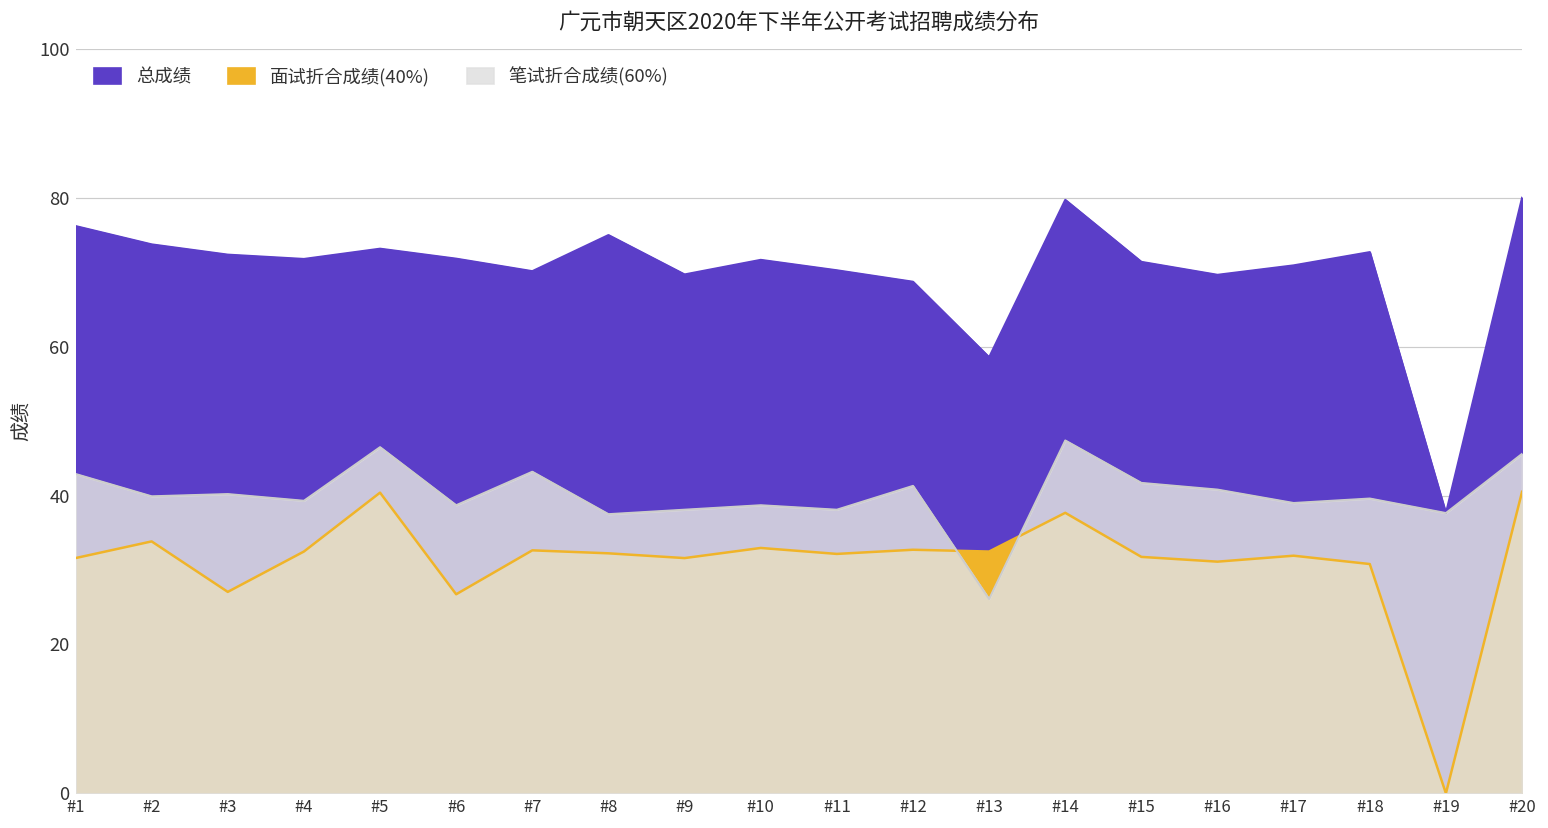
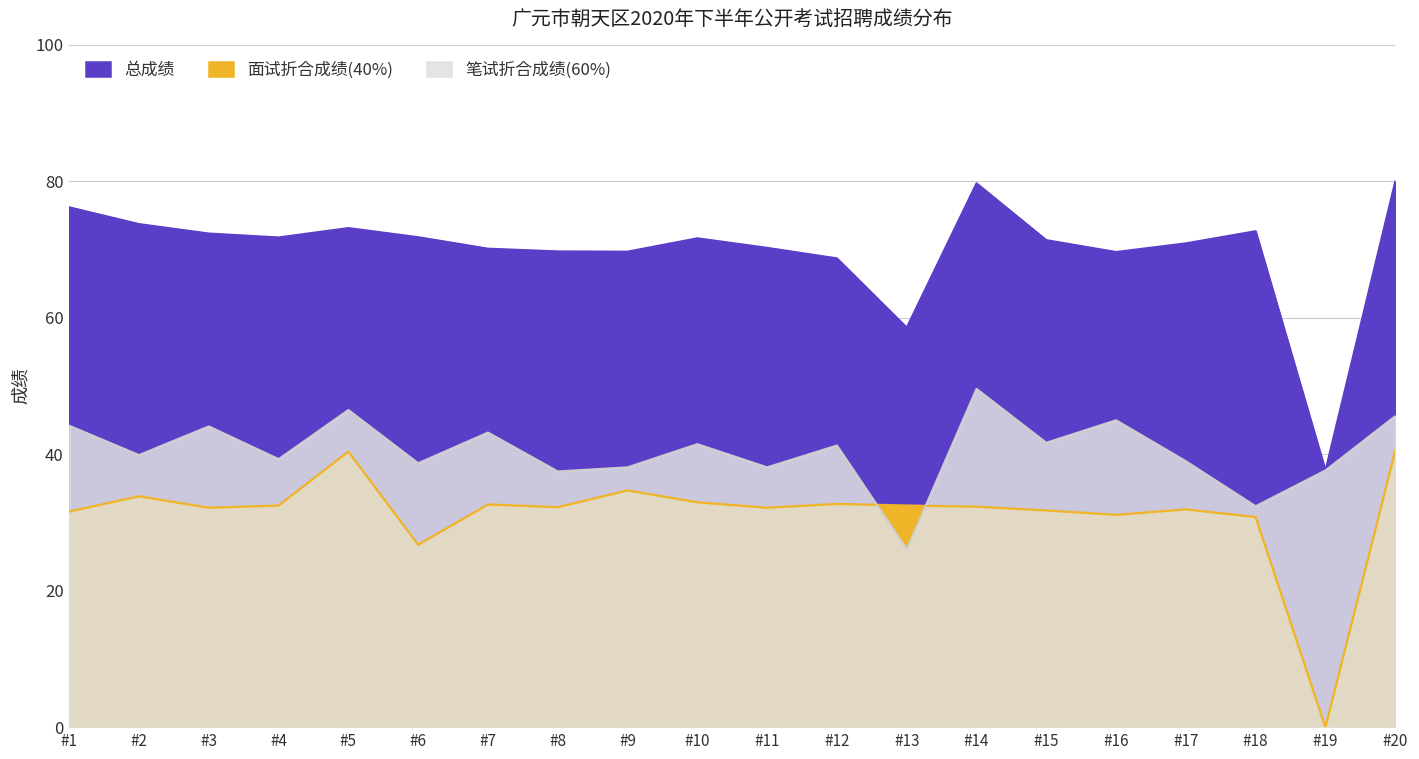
笔试折合成绩(60%), #1: 43 -> 44
面试折合成绩(40%), #3: 27 -> 32
笔试折合成绩(60%), #3: 40 -> 44
总成绩, #8: 75 -> 70
面试折合成绩(40%), #9: 32 -> 35
笔试折合成绩(60%), #10: 39 -> 42
面试折合成绩(40%), #14: 38 -> 32
笔试折合成绩(60%), #14: 47 -> 50
笔试折合成绩(60%), #16: 41 -> 45
笔试折合成绩(60%), #18: 40 -> 32
